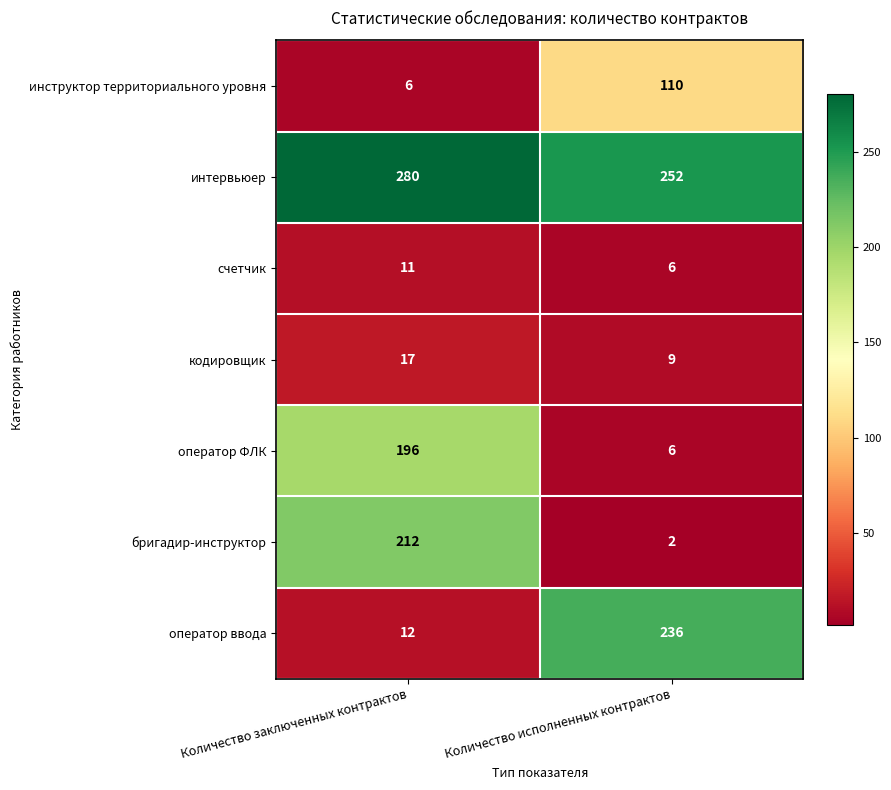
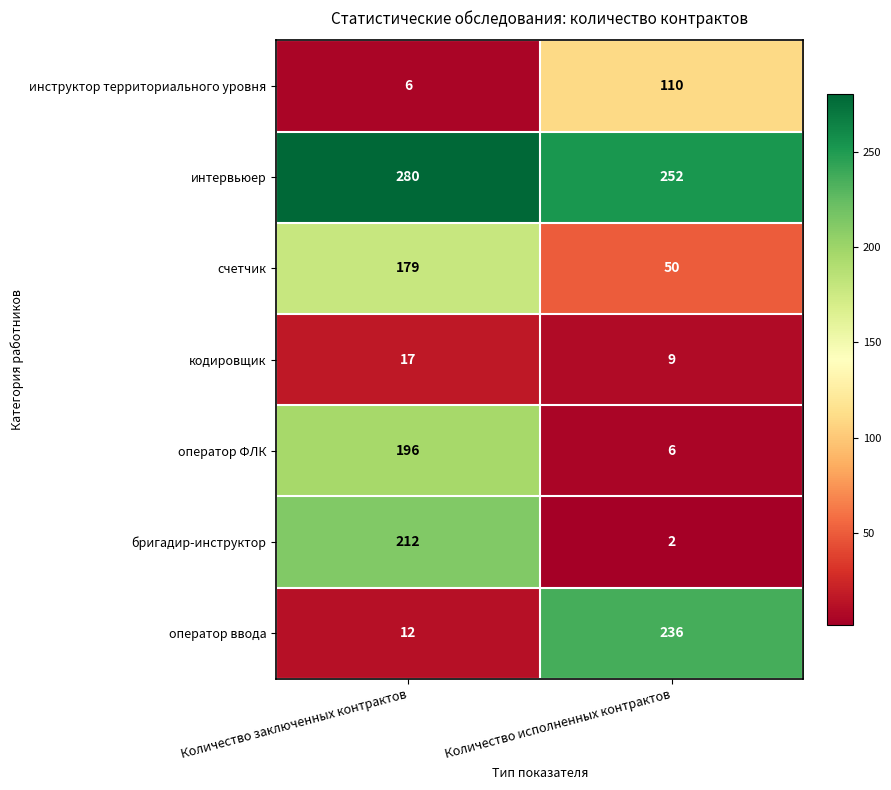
счетчик, Количество заключенных контрактов: 11 -> 179
счетчик, Количество исполненных контрактов: 6 -> 50
